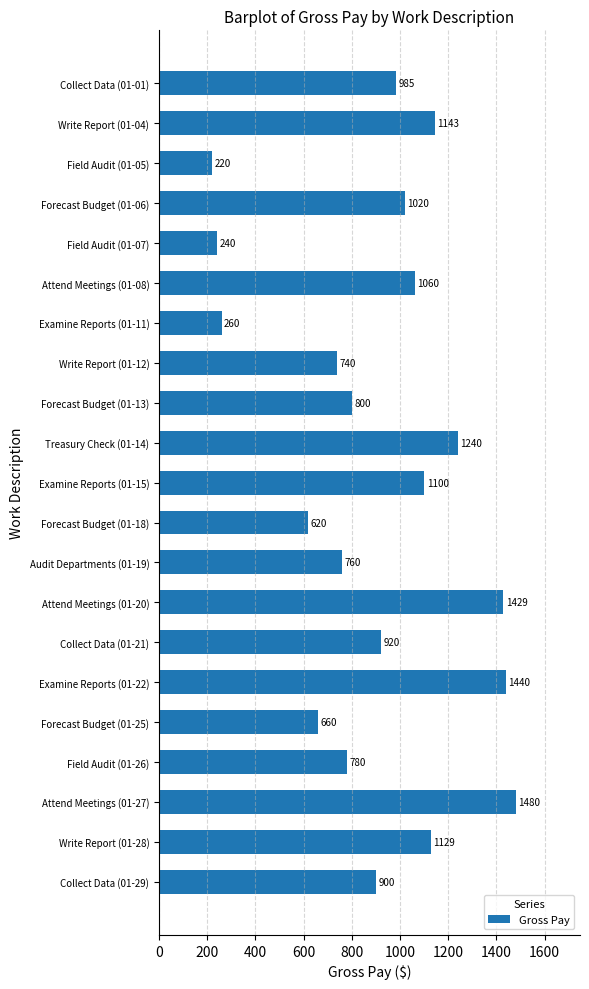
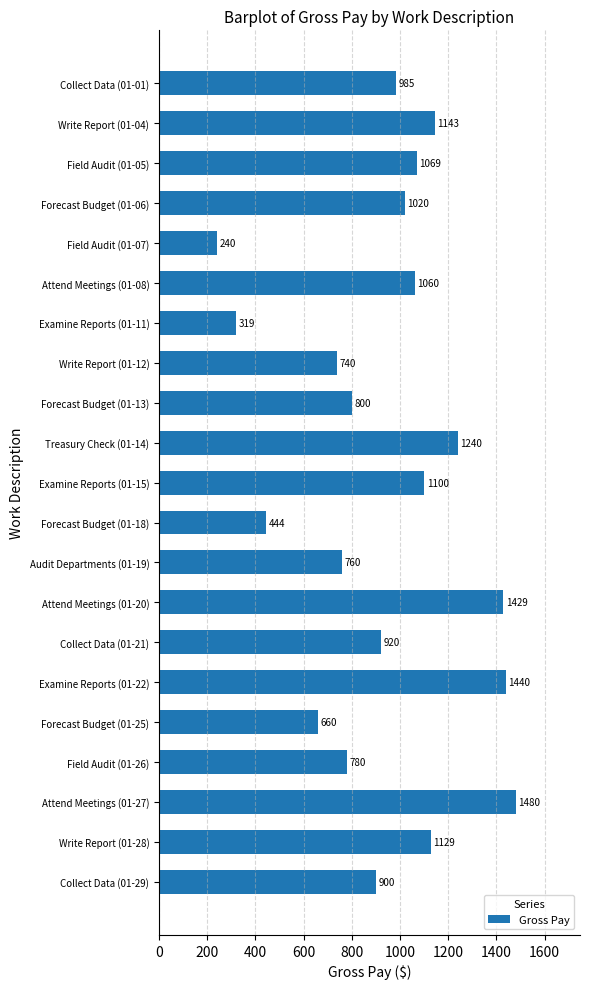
Field Audit (01-05): 220 -> 1069
Examine Reports (01-11): 260 -> 319
Forecast Budget (01-18): 620 -> 444
